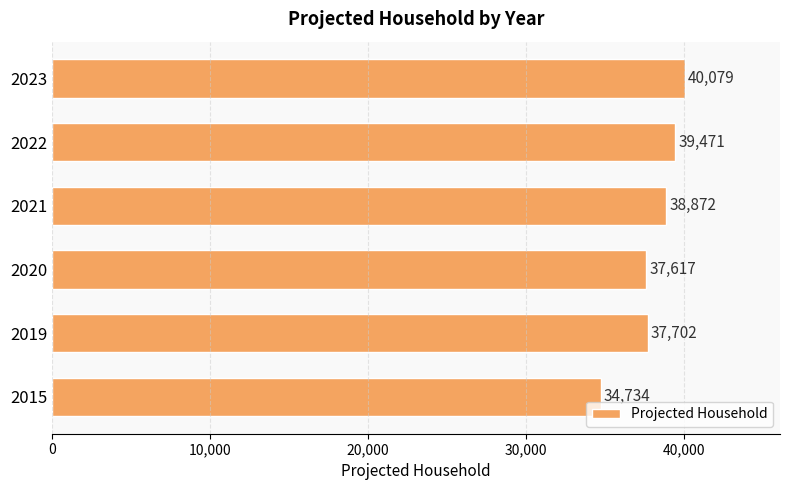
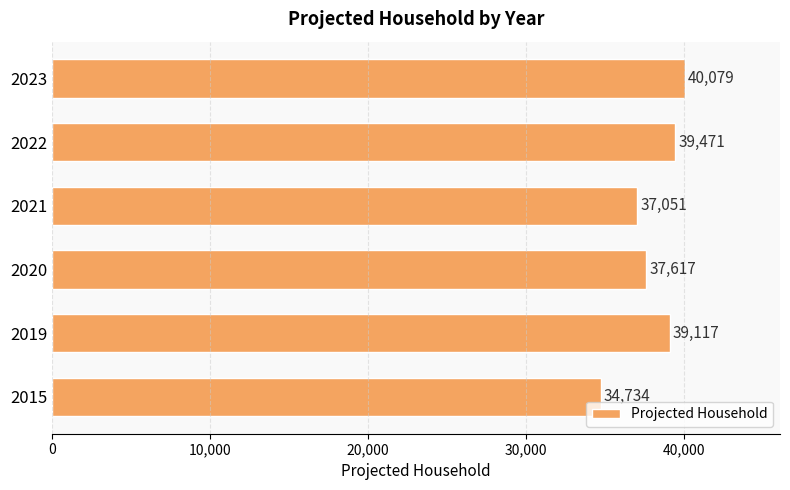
2021: 38,872 -> 37,051
2019: 37,702 -> 39,117
